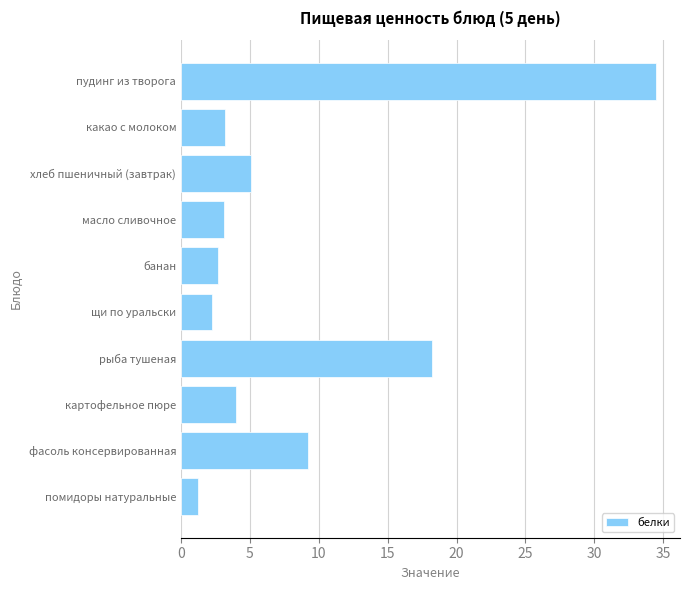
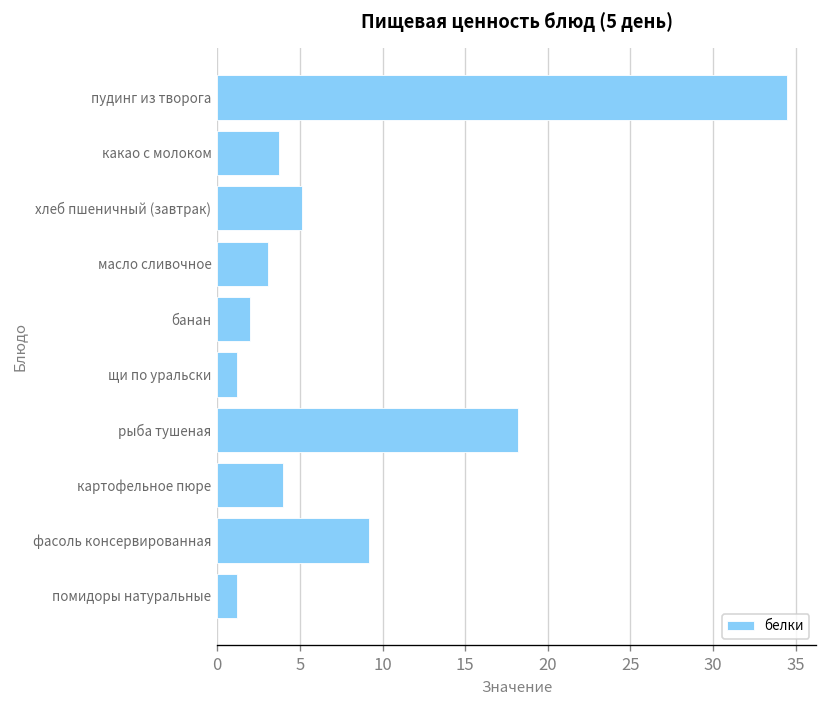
какао с молоком: 3.2 -> 3.8
банан: 2.7 -> 2.0
щи по уральски: 2.3 -> 1.2
